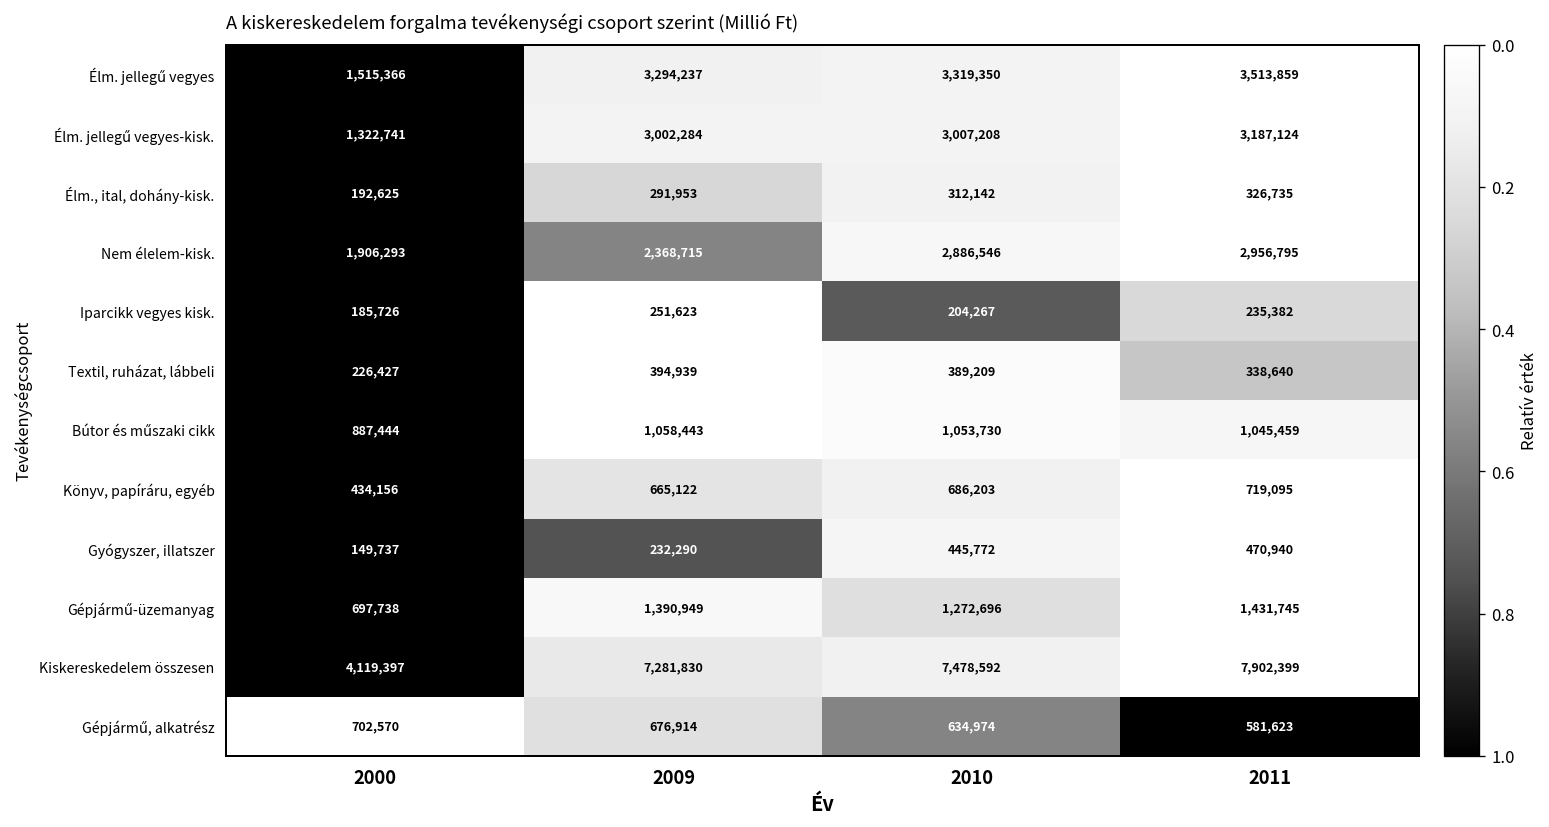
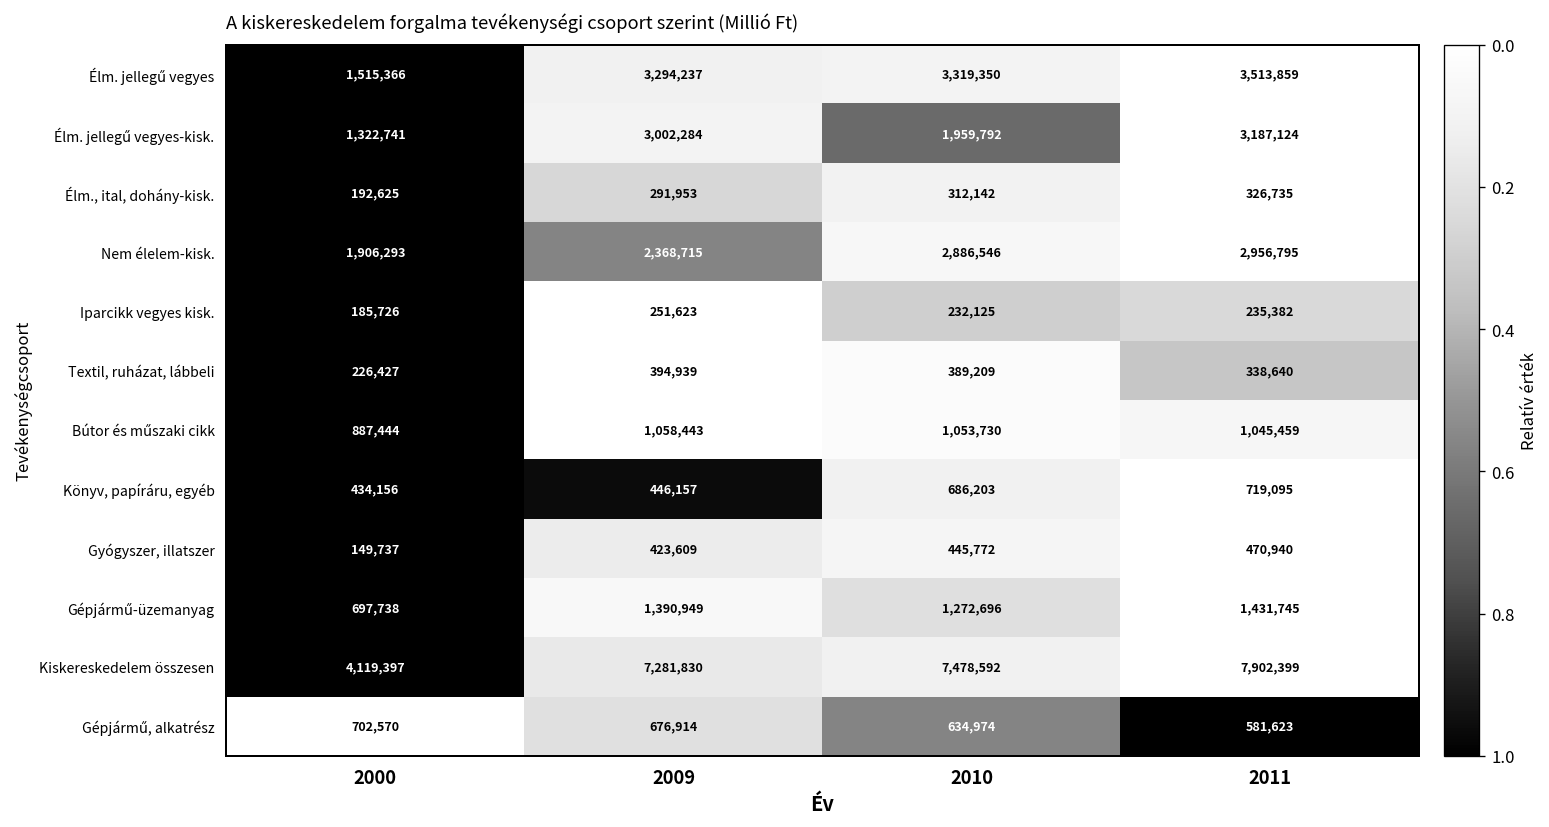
Élm. jellegű vegyes-kisk., 2010: 3,007,208 -> 1,959,792
Iparcikk vegyes kisk., 2010: 204,267 -> 232,125
Könyv, papíráru, egyéb, 2009: 665,122 -> 446,157
Gyógyszer, illatszer, 2009: 232,290 -> 423,609
